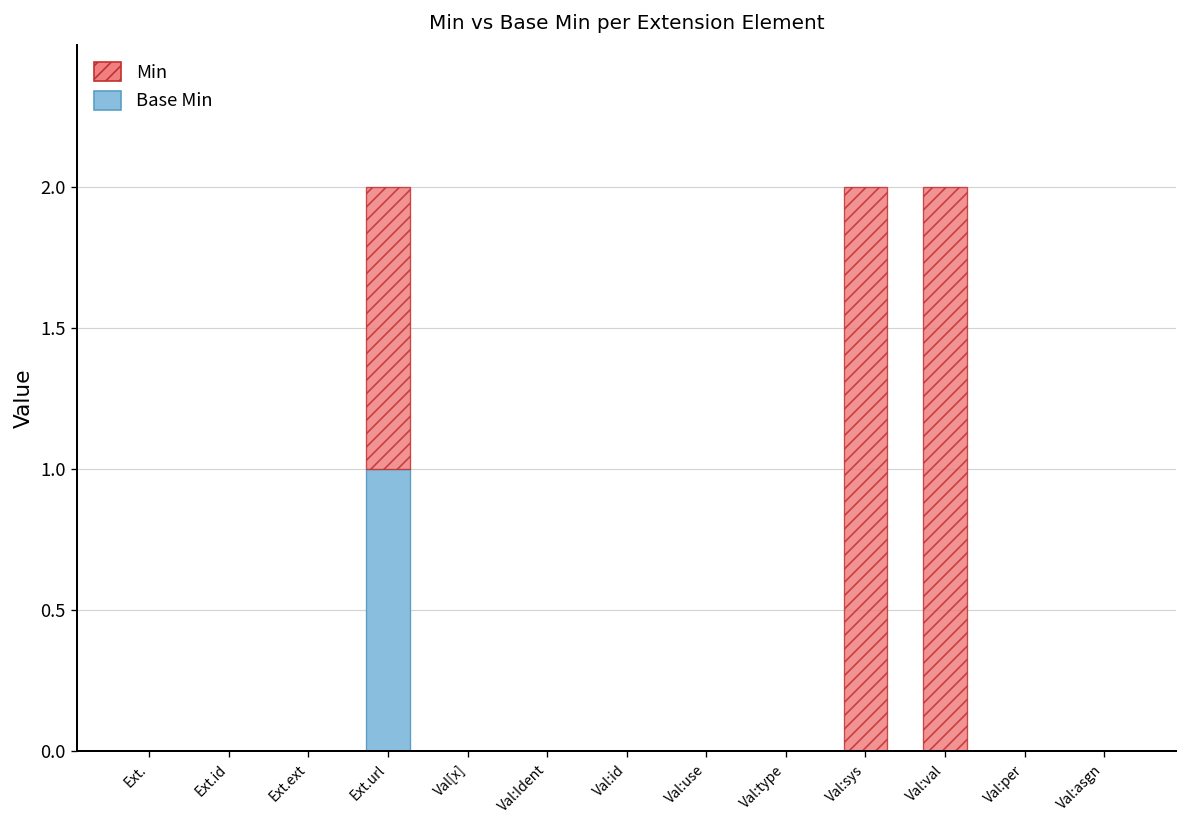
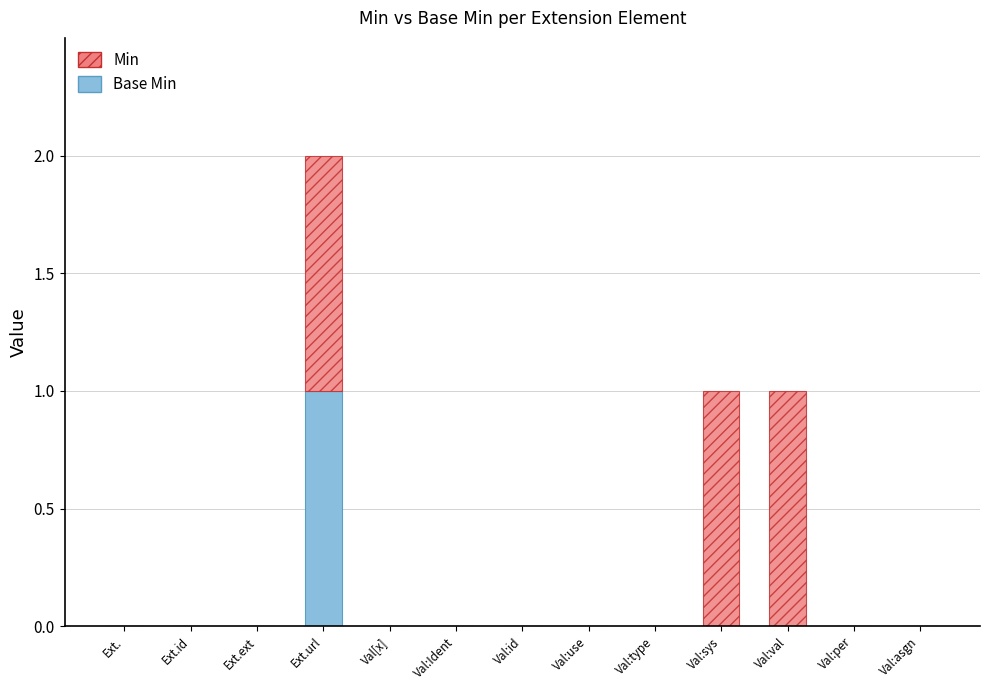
Min, Val:sys: 2 -> 1
Min, Val:val: 2 -> 1
